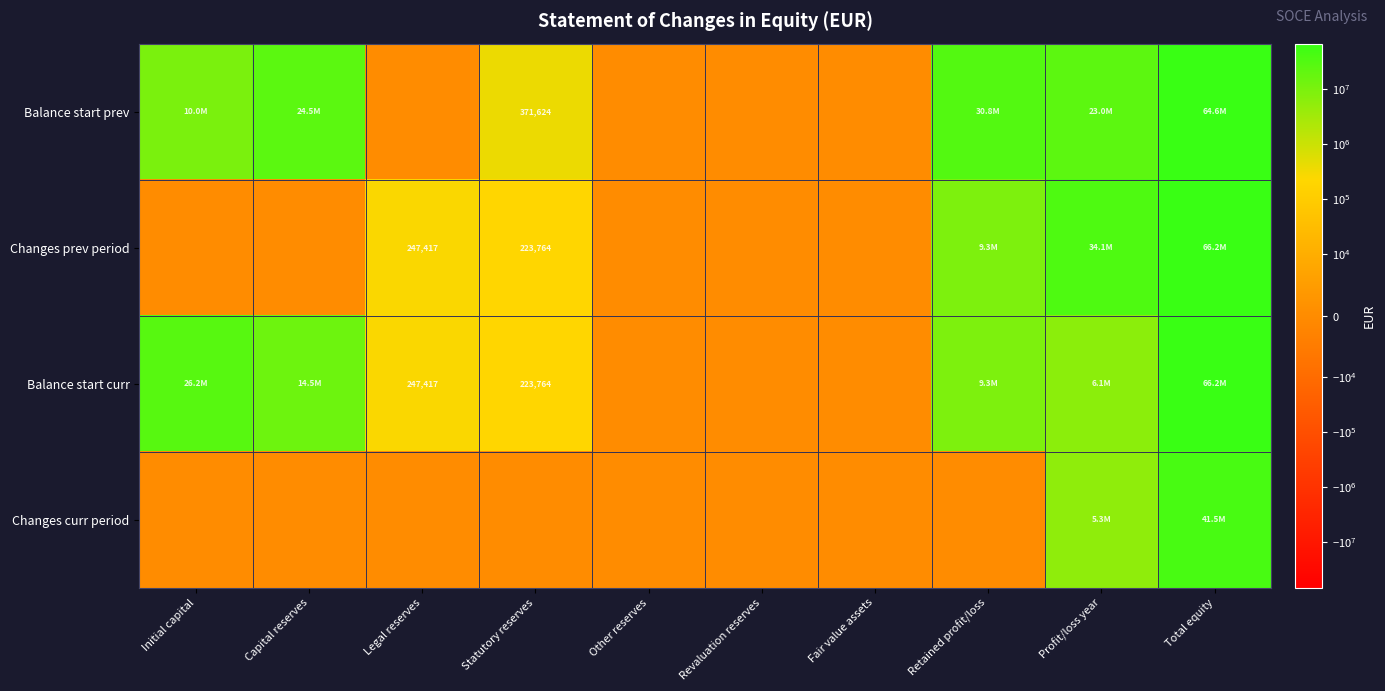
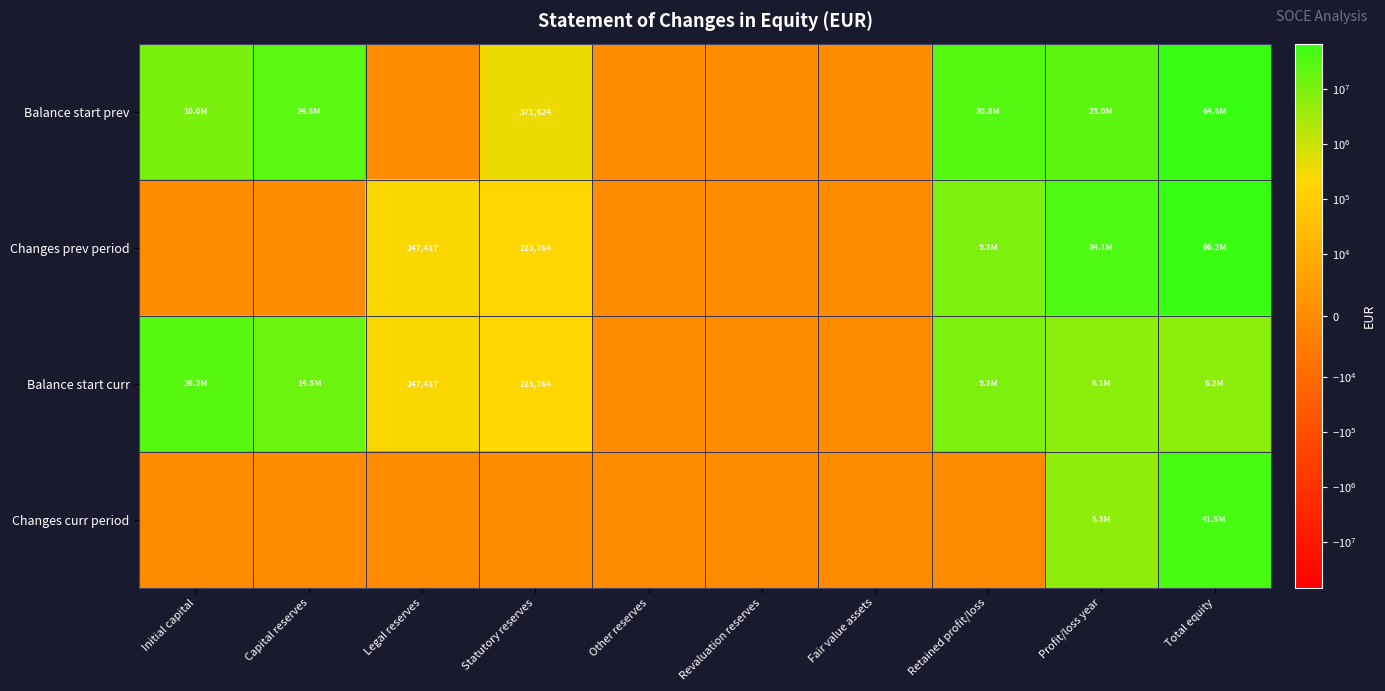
Balance start curr, Total equity: 66.2M -> 6.2M
